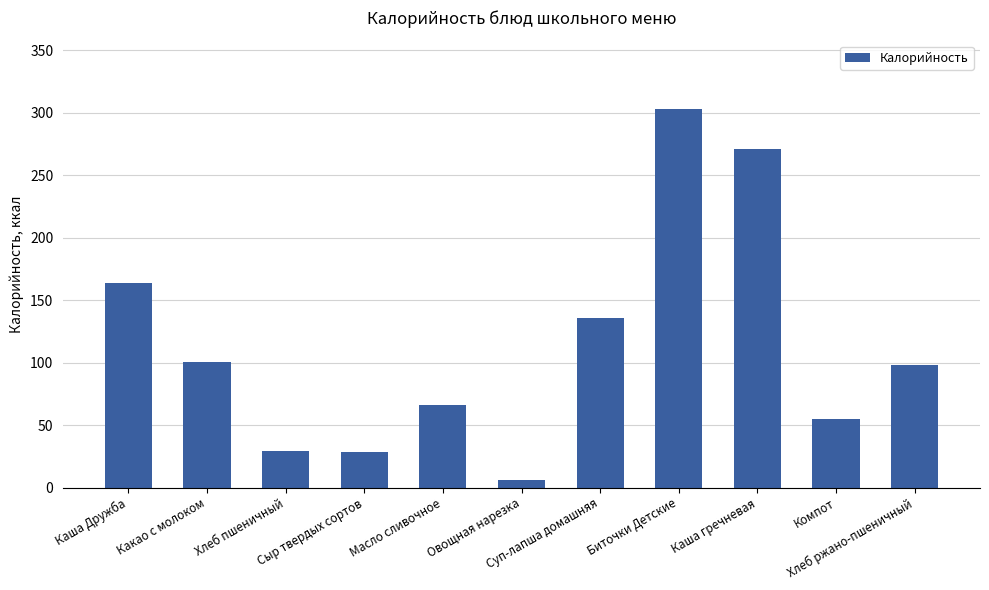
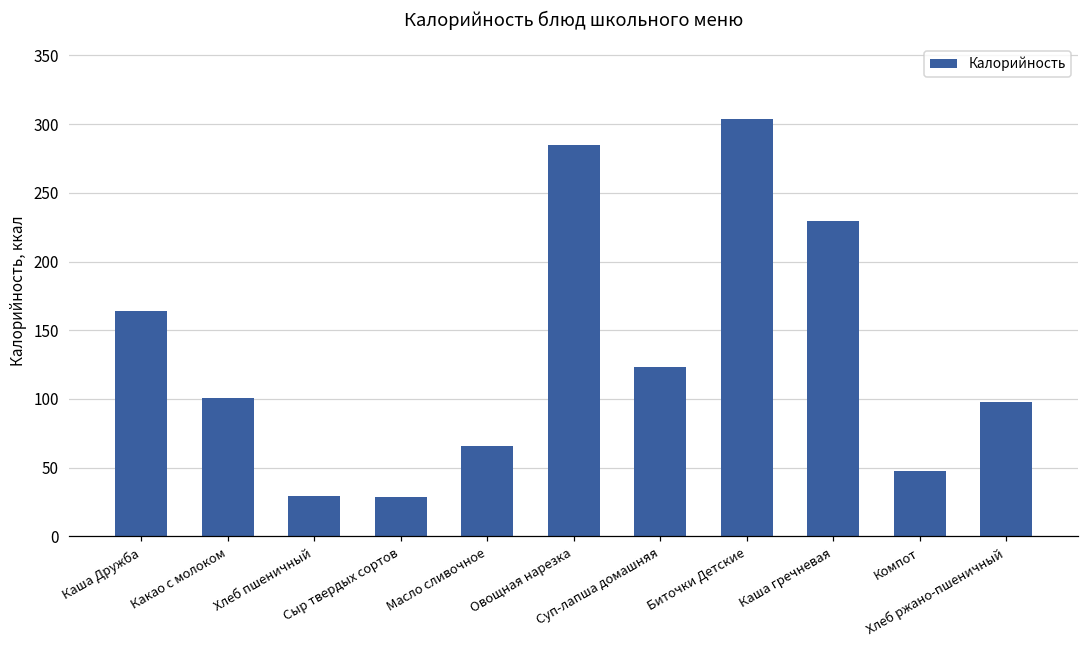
Овощная нарезка: 6 -> 285
Суп-лапша домашняя: 136 -> 124
Каша гречневая: 271 -> 229
Компот: 55 -> 48
